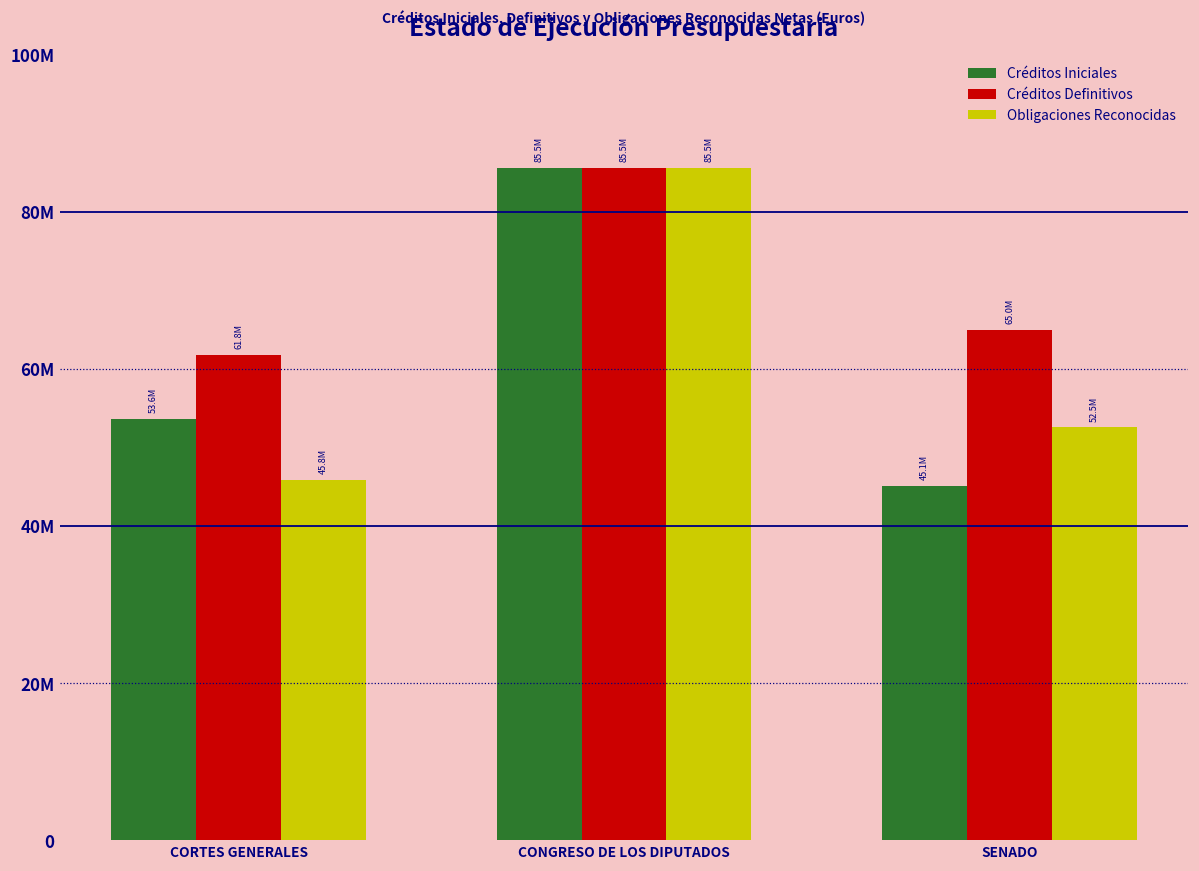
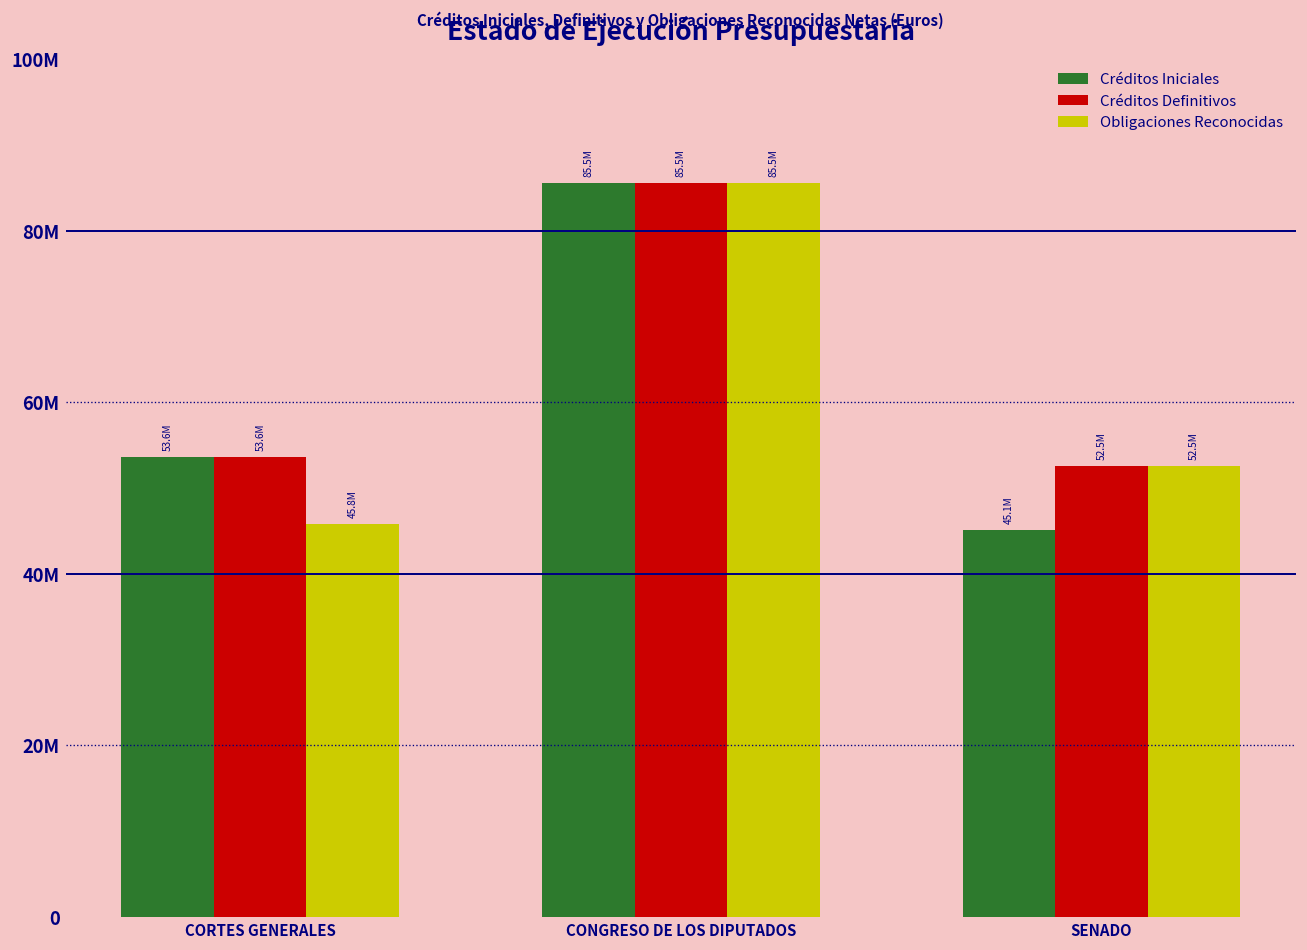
Créditos Definitivos, CORTES GENERALES: 61.8M -> 53.6M
Créditos Definitivos, SENADO: 65.0M -> 52.5M
